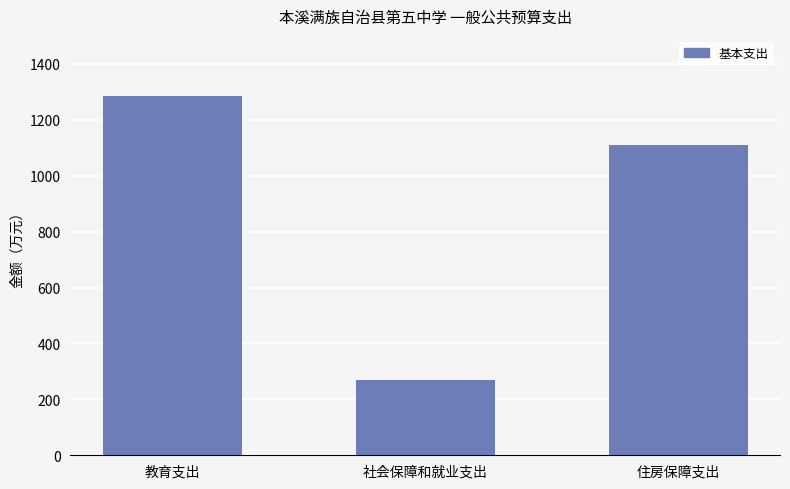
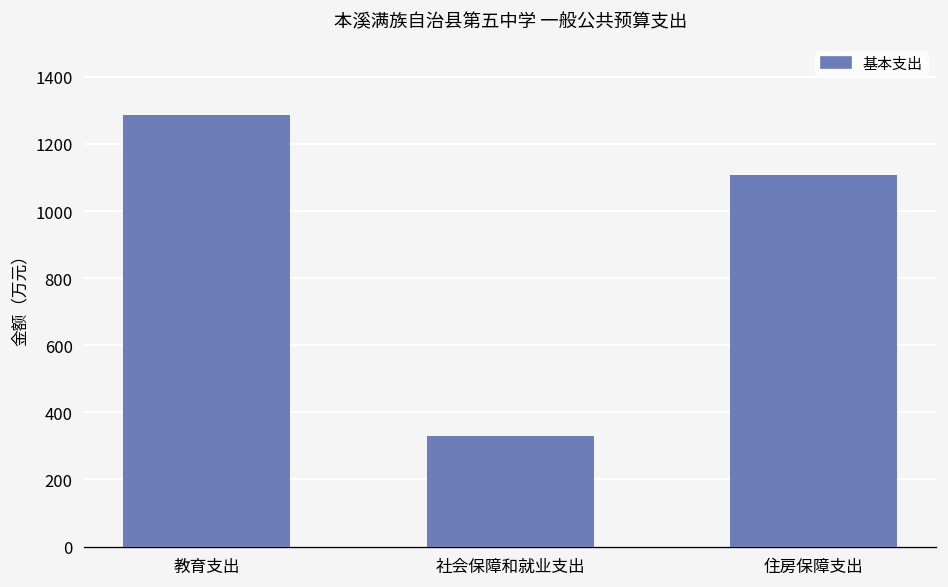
社会保障和就业支出: 270 -> 330
